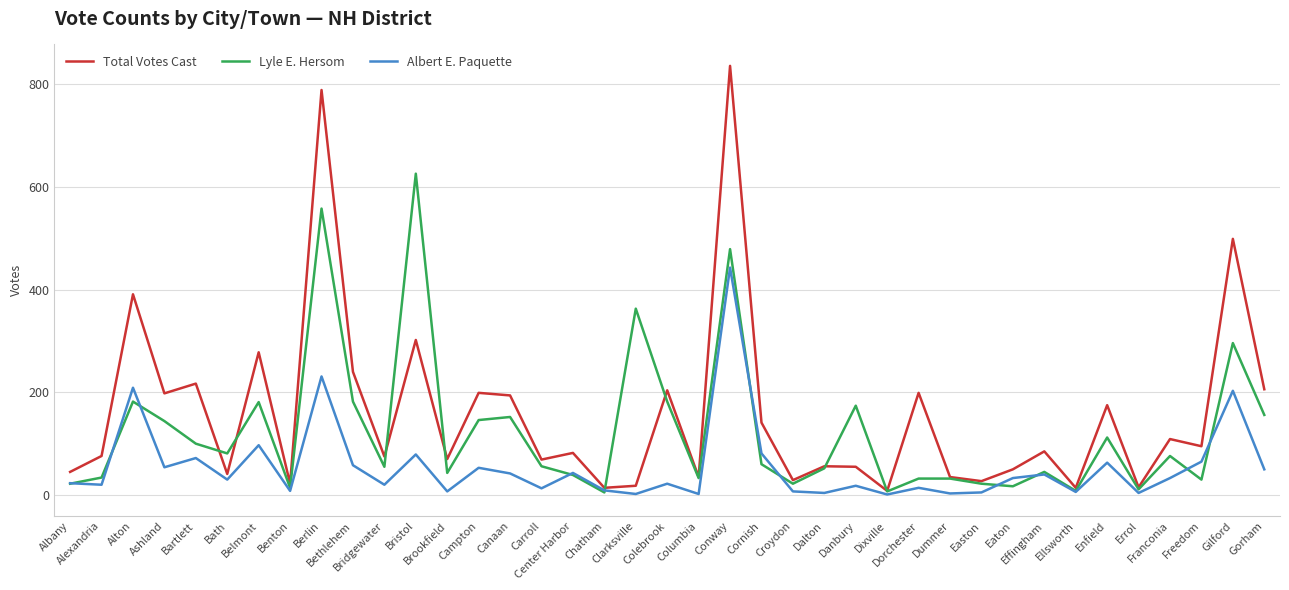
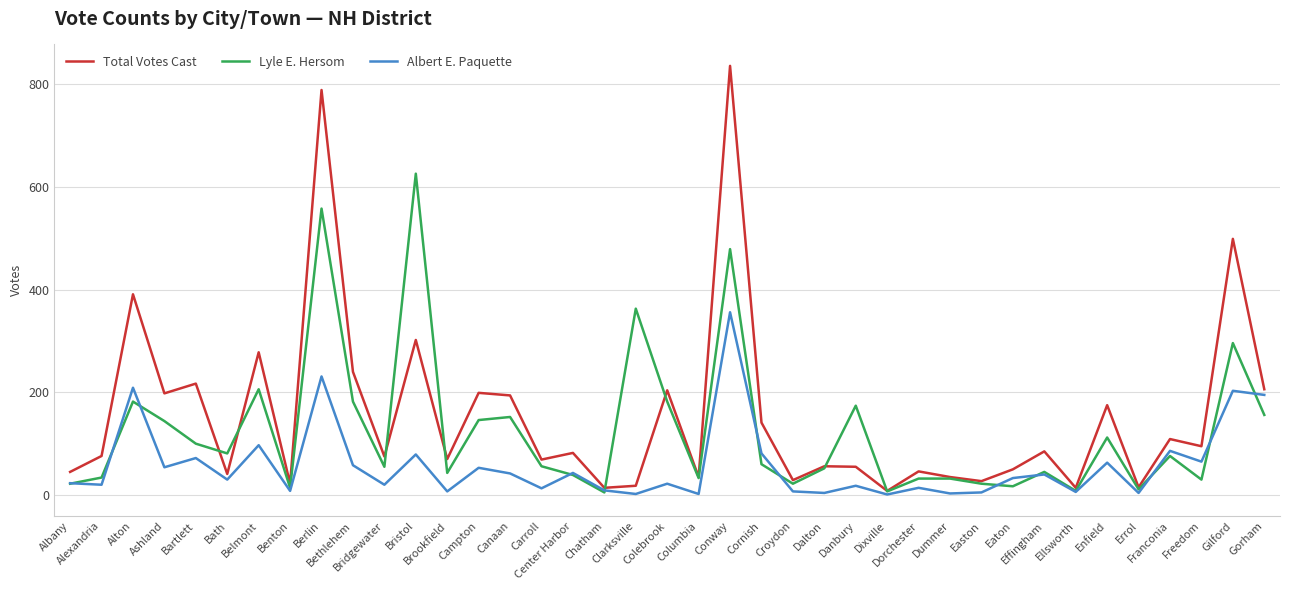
Lyle E. Hersom, Belmont: 180 -> 210
Albert E. Paquette, Conway: 440 -> 360
Total Votes Cast, Dorchester: 200 -> 50
Albert E. Paquette, Franconia: 30 -> 90
Albert E. Paquette, Gorham: 50 -> 200
